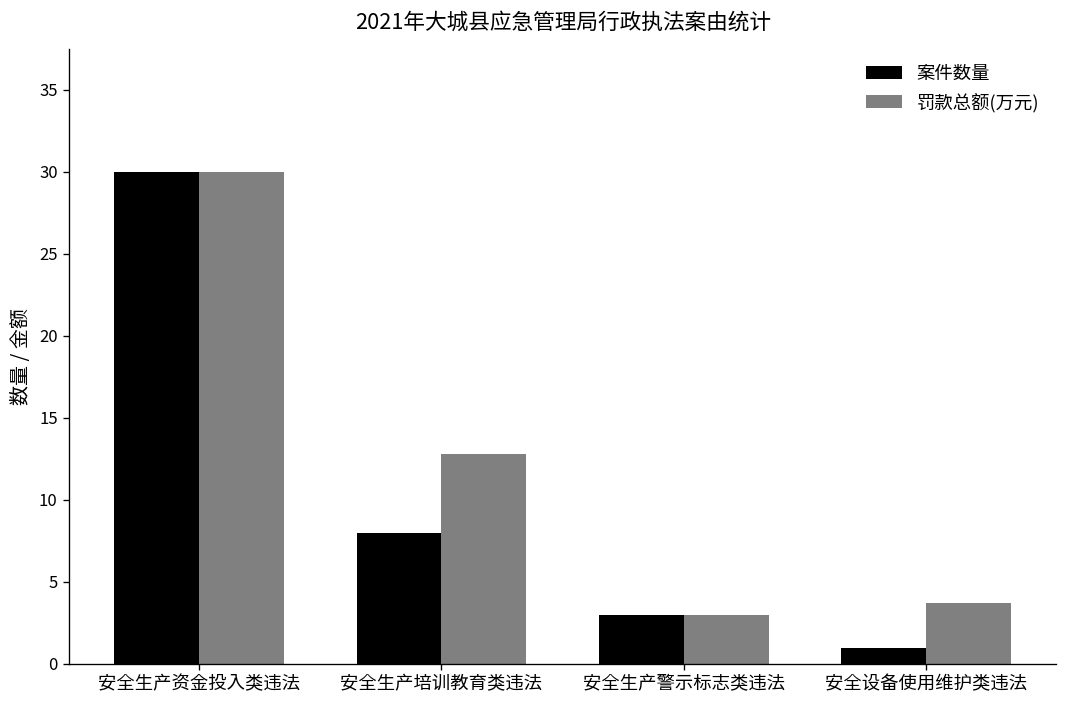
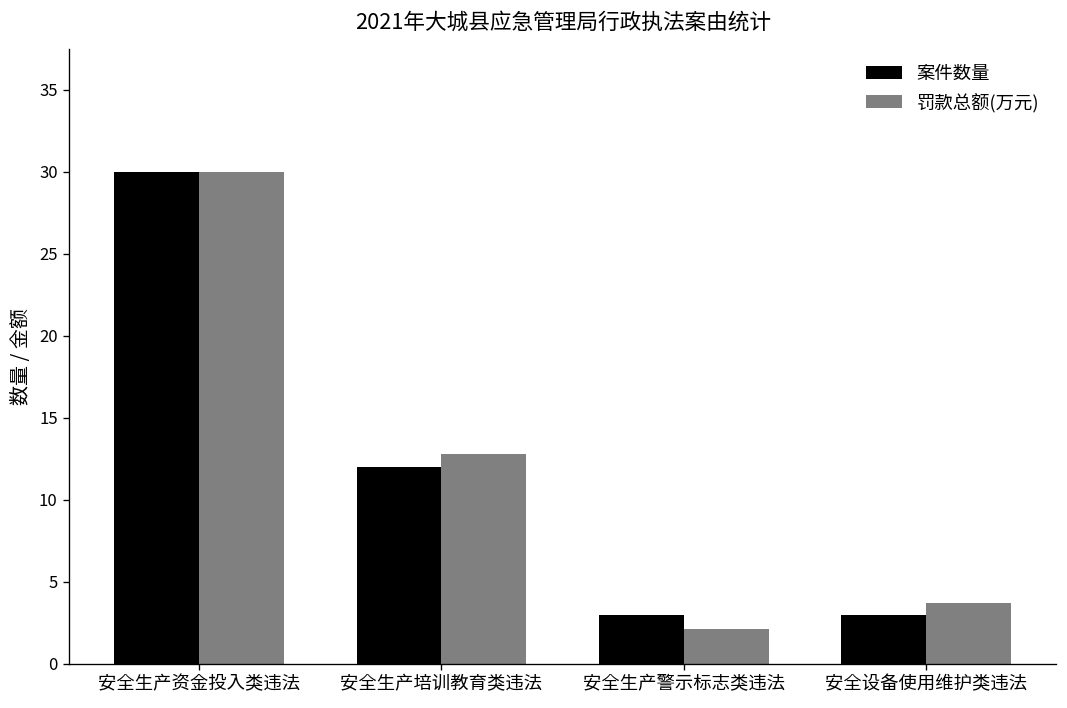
案件数量, 安全生产培训教育类违法: 8 -> 12
罚款总额(万元), 安全生产警示标志类违法: 3.0 -> 2.1
案件数量, 安全设备使用维护类违法: 1 -> 3
